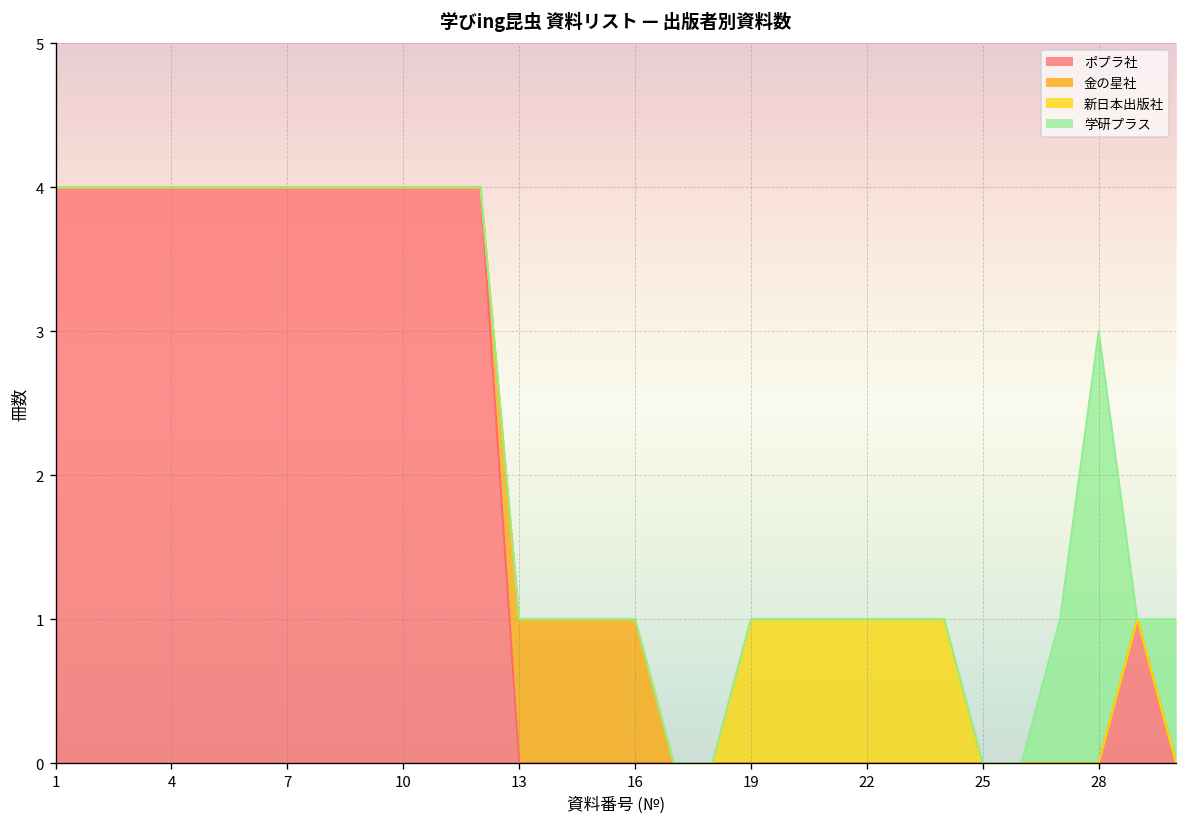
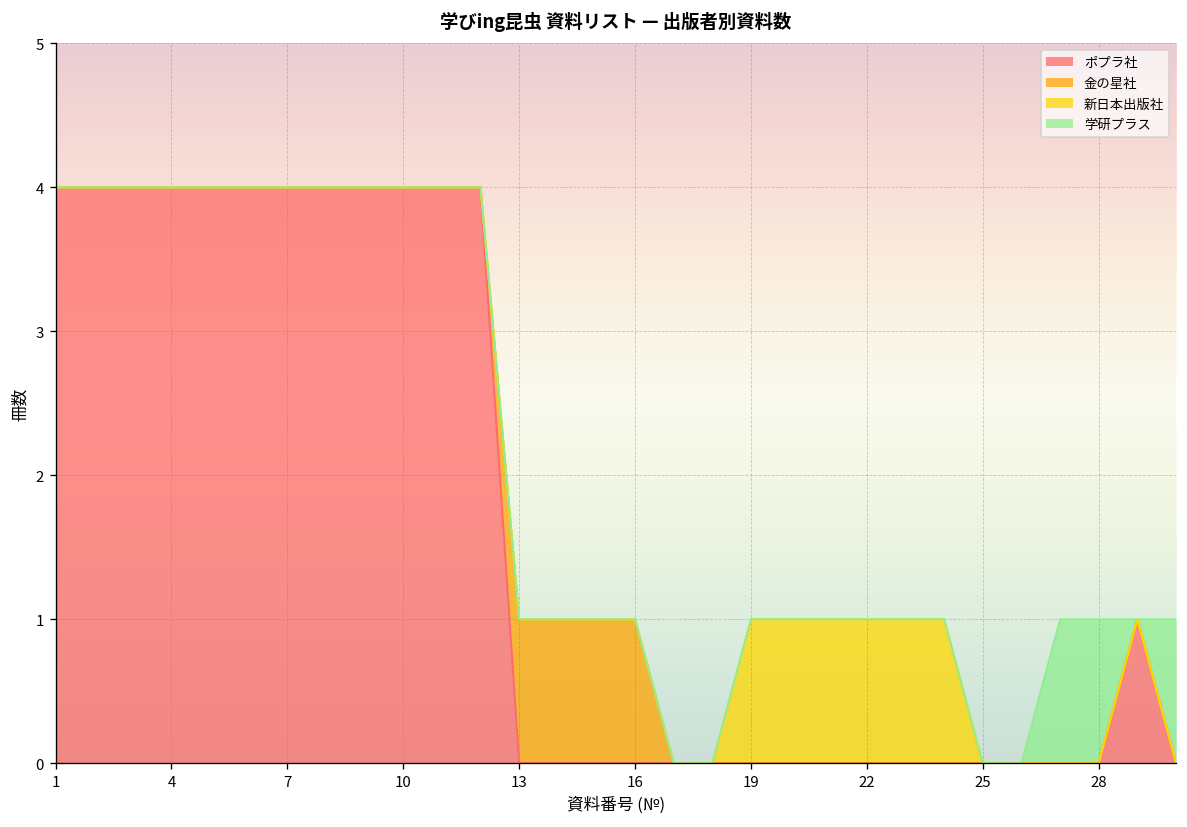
学研プラス, 28: 3 -> 1
